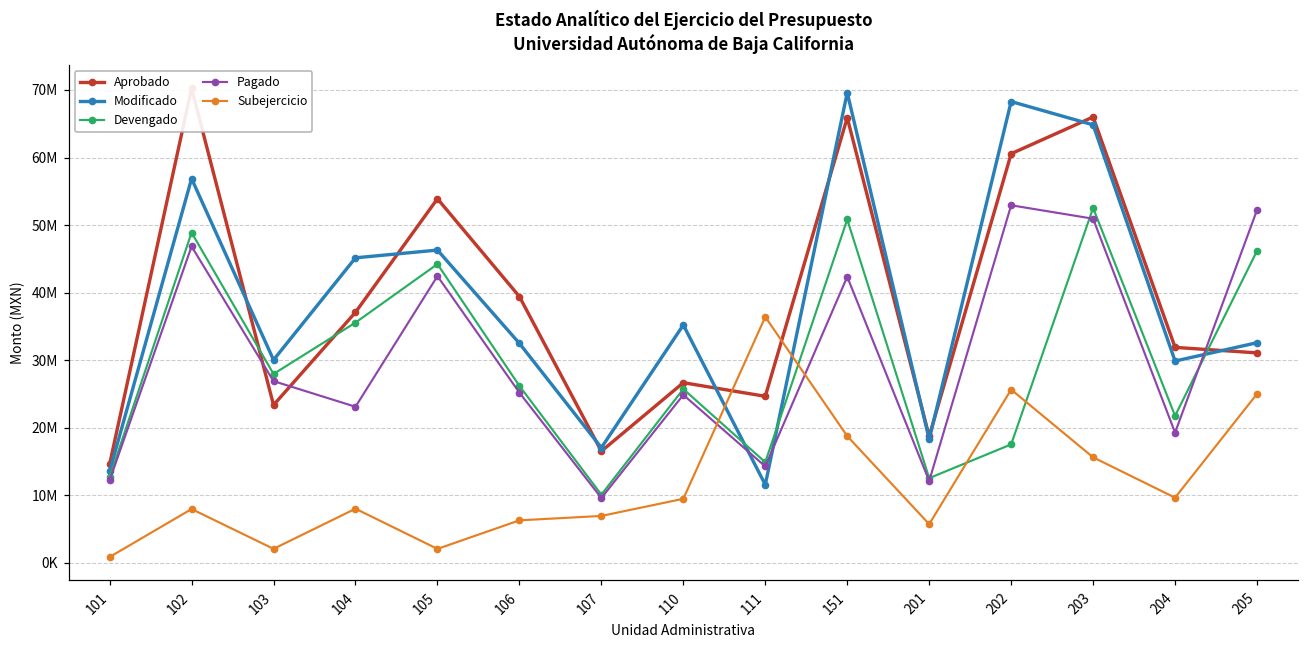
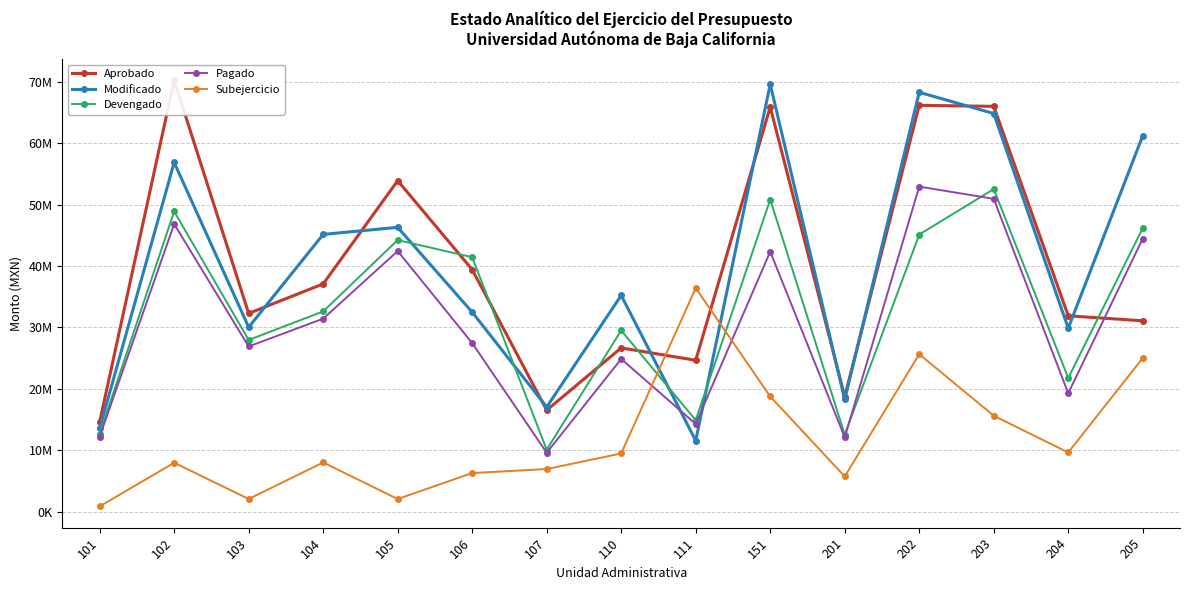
Aprobado, 103: 23000000 -> 32000000
Devengado, 104: 36000000 -> 33000000
Pagado, 104: 23000000 -> 31000000
Devengado, 106: 26000000 -> 41000000
Pagado, 106: 25000000 -> 27000000
Devengado, 110: 26000000 -> 30000000
Aprobado, 202: 61000000 -> 66000000
Devengado, 202: 18000000 -> 45000000
Modificado, 205: 33000000 -> 61000000
Pagado, 205: 52000000 -> 44000000
